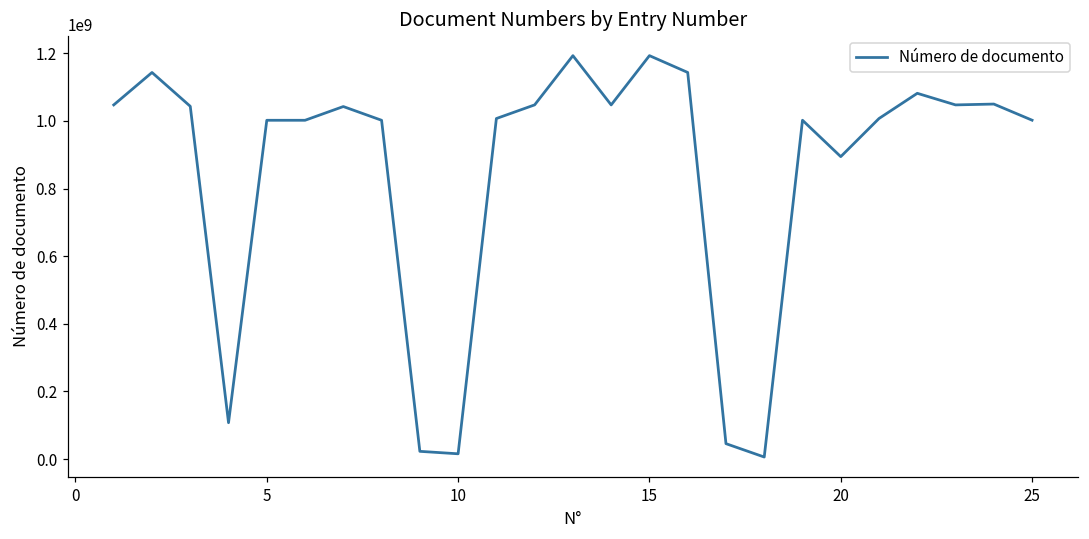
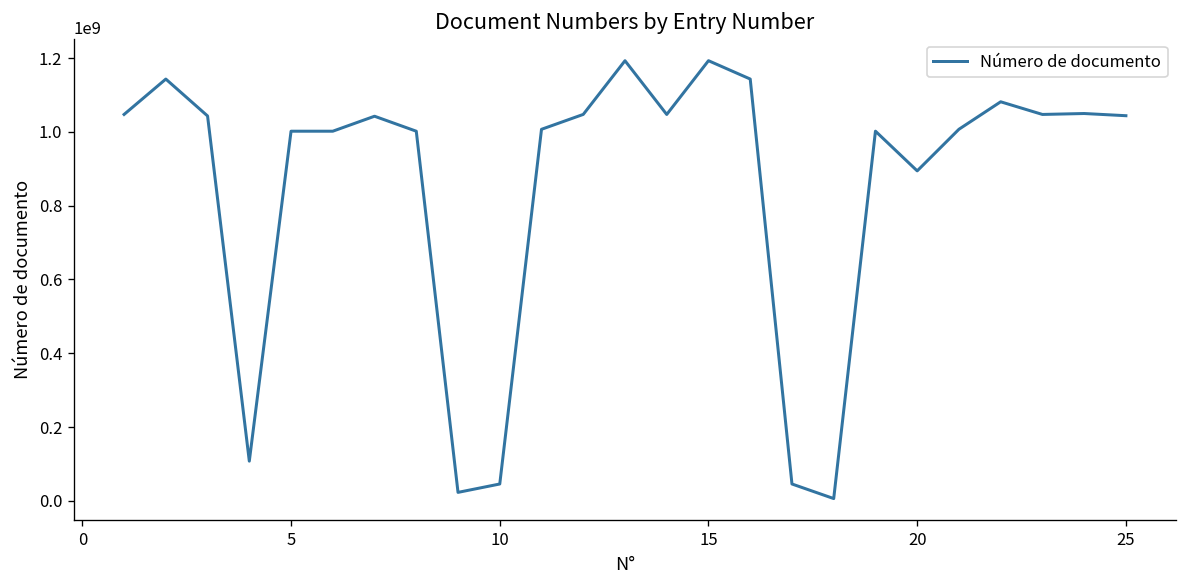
10: 20000000 -> 50000000
25: 1000000000 -> 1040000000
